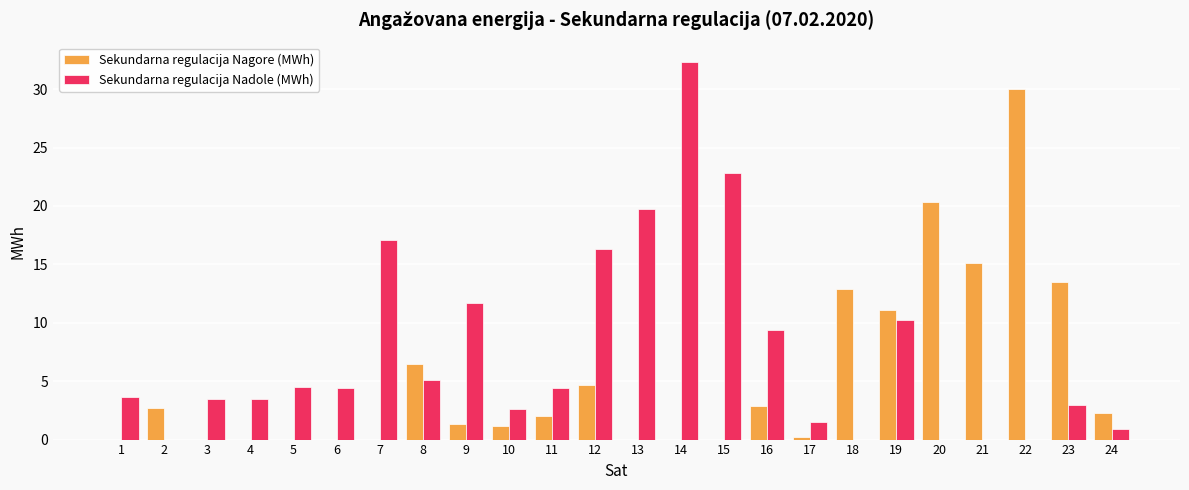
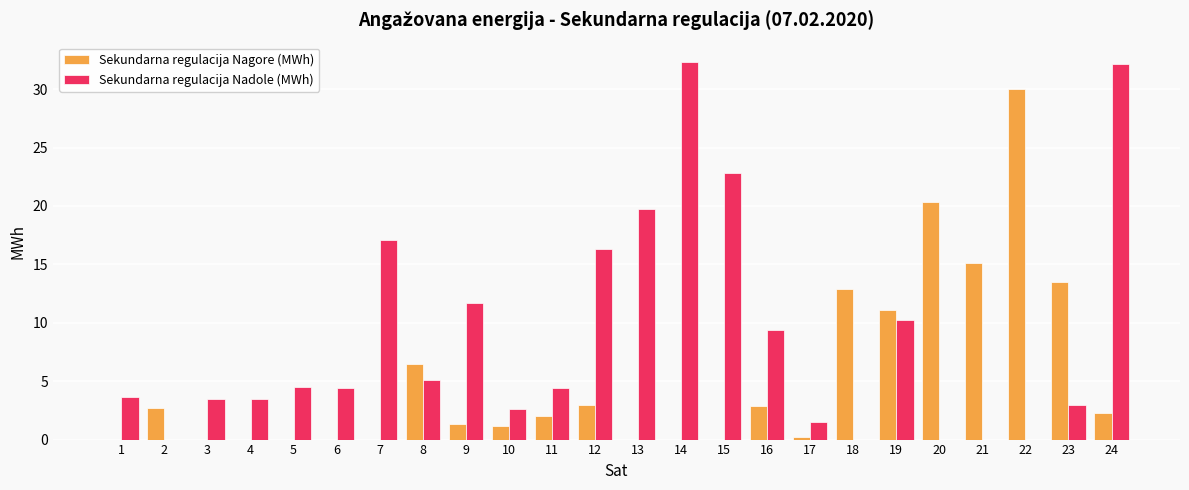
Sekundarna regulacija Nagore (MWh), 12: 4.7 -> 3.0
Sekundarna regulacija Nadole (MWh), 24: 0.9 -> 32.1
